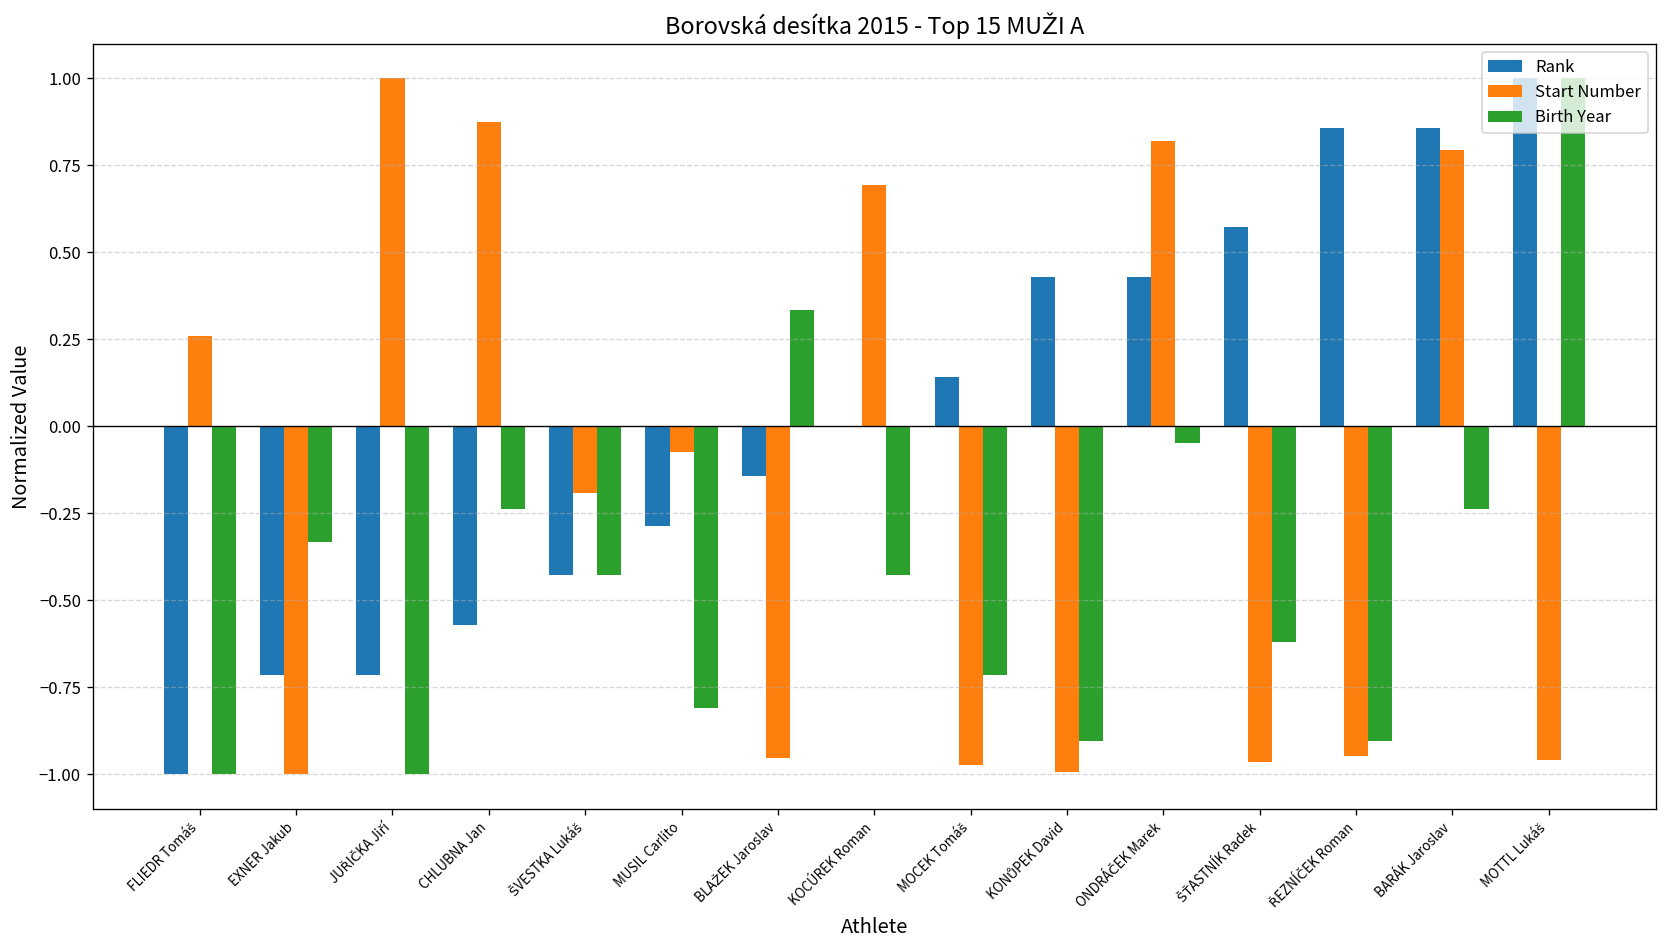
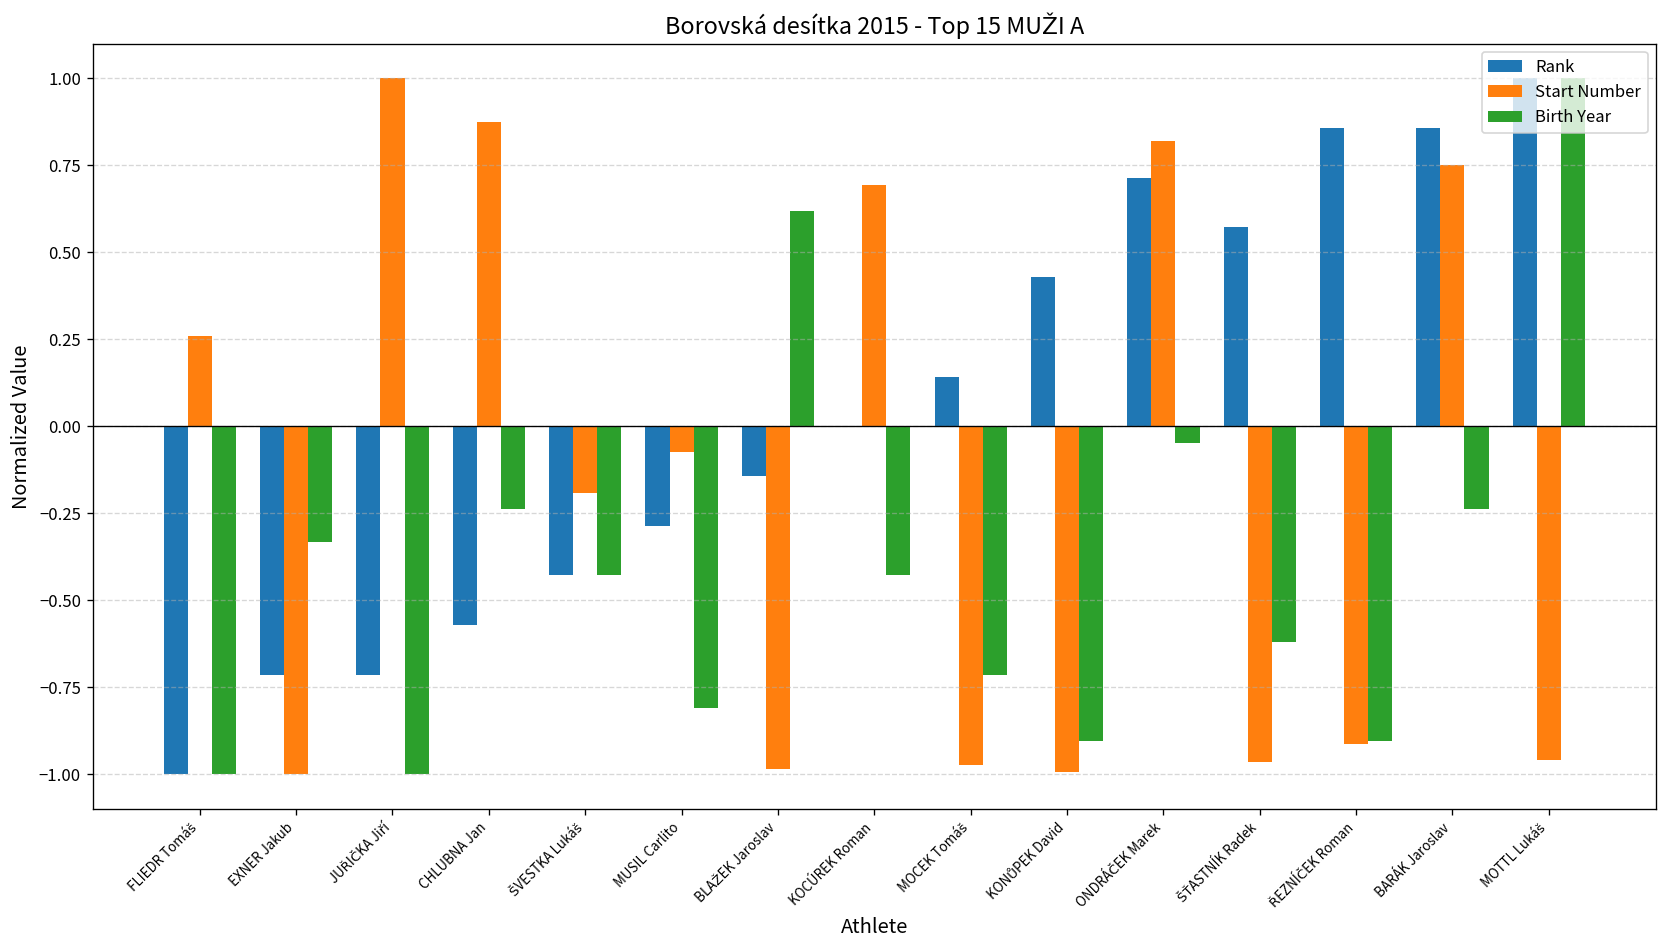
Start Number, BLAŽEK Jaroslav: -0.95 -> -0.98
Birth Year, BLAŽEK Jaroslav: 0.33 -> 0.62
Rank, ONDRÁČEK Marek: 0.43 -> 0.71
Start Number, ŘEZNÍČEK Roman: -0.95 -> -0.91
Start Number, BARÁK Jaroslav: 0.79 -> 0.75
